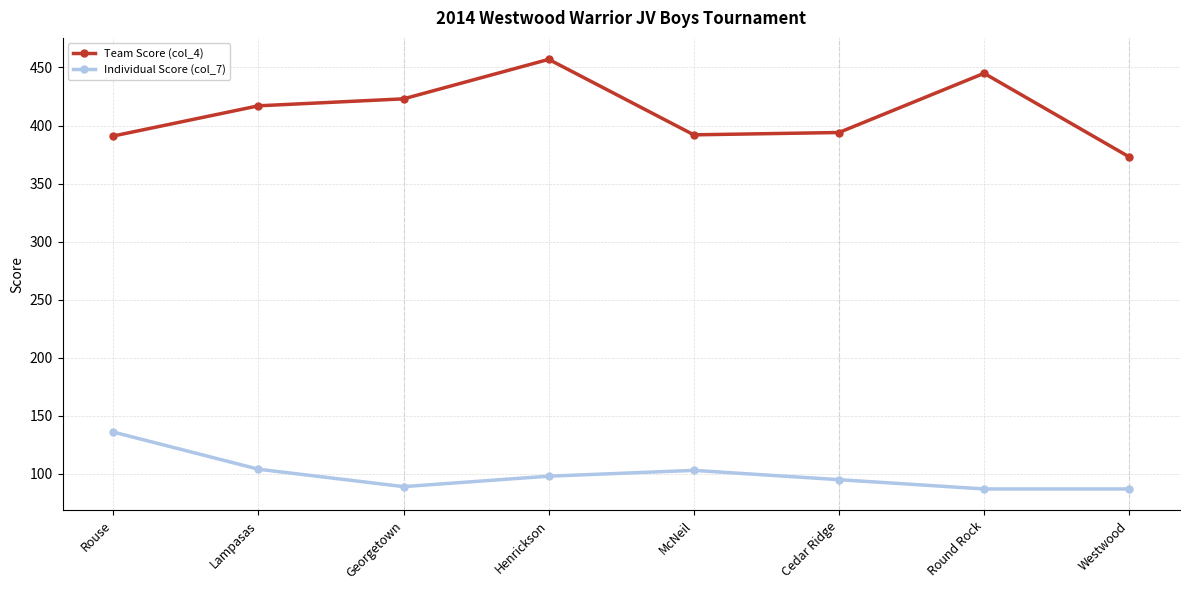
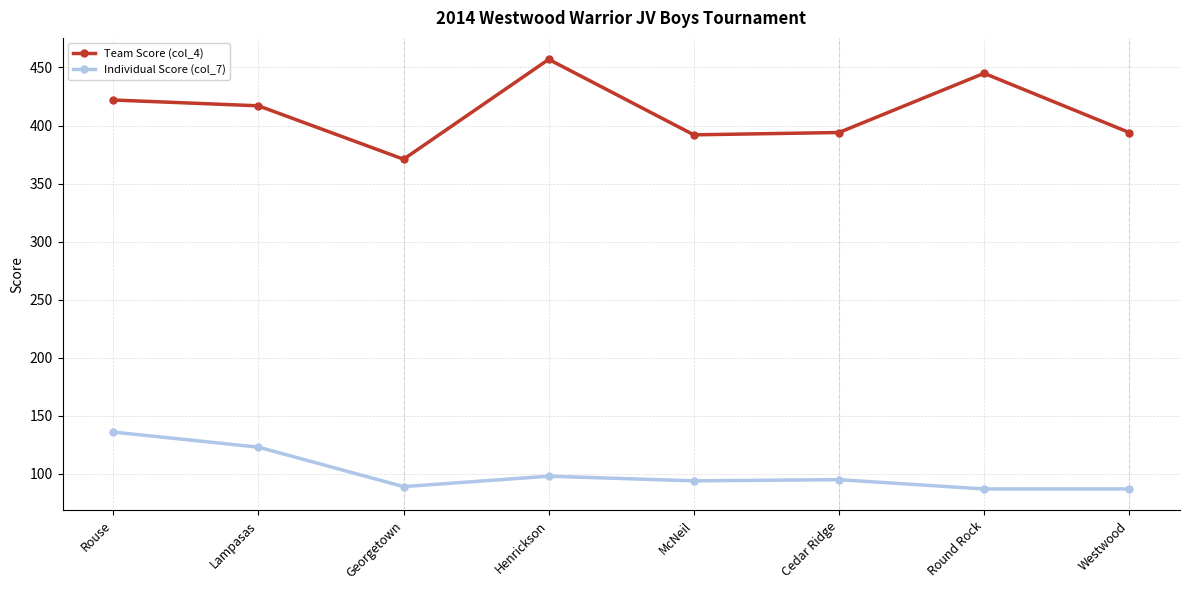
Team Score (col_4), Rouse: 391 -> 422
Individual Score (col_7), Lampasas: 104 -> 123
Team Score (col_4), Georgetown: 423 -> 371
Individual Score (col_7), McNeil: 103 -> 94
Team Score (col_4), Westwood: 373 -> 394
